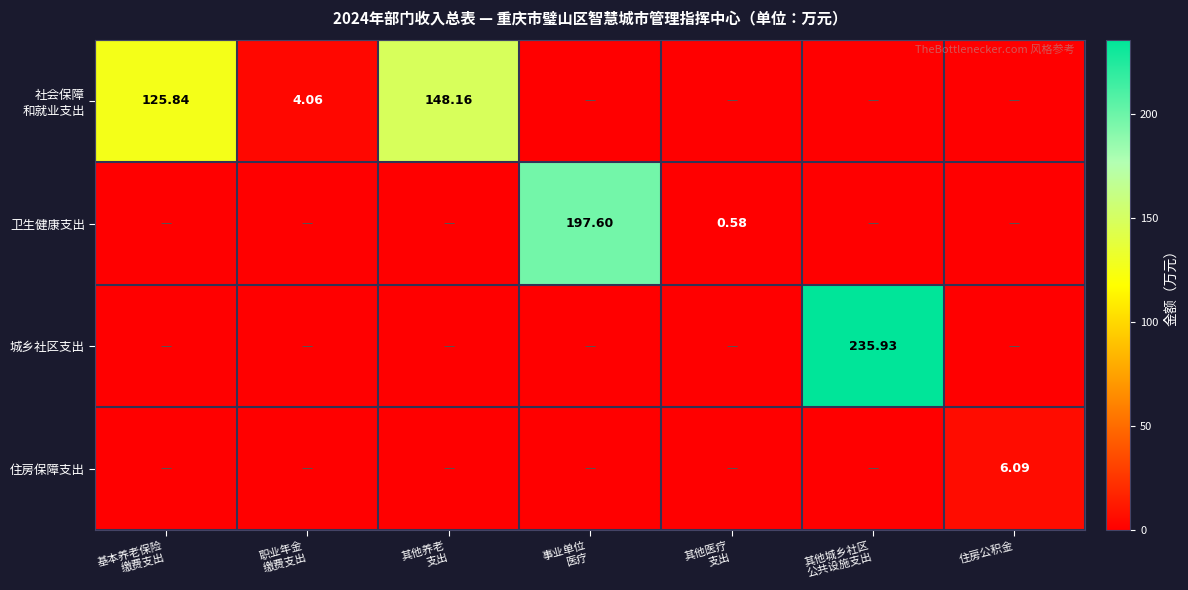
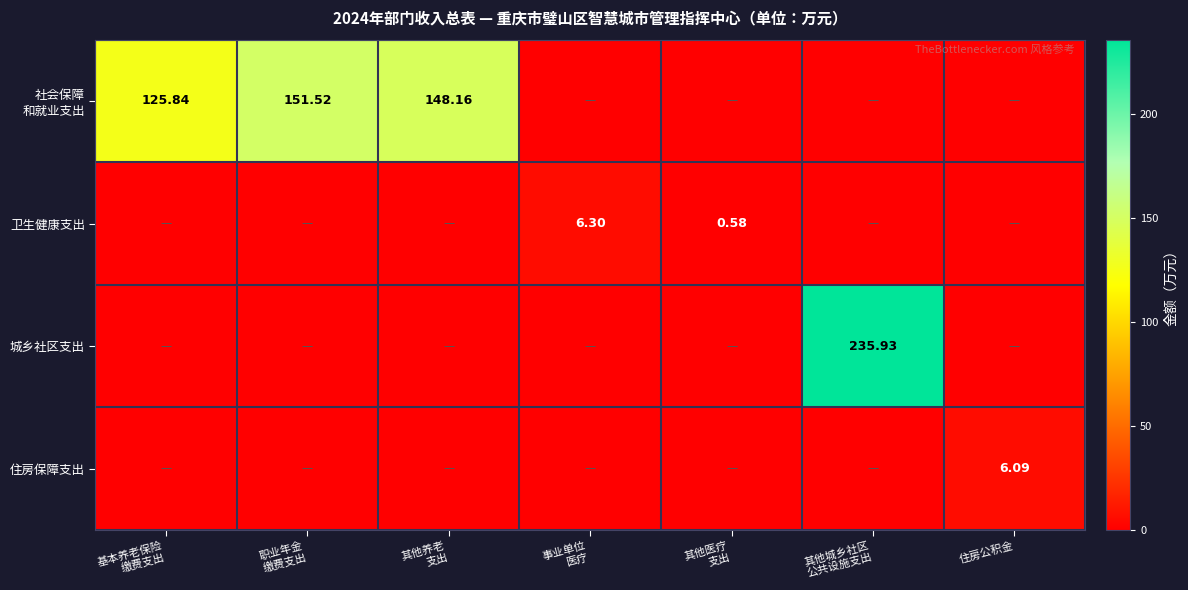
社会保障 和就业支出, 职业年金 缴费支出: 4.06 -> 151.52
卫生健康支出, 事业单位 医疗: 197.60 -> 6.30
